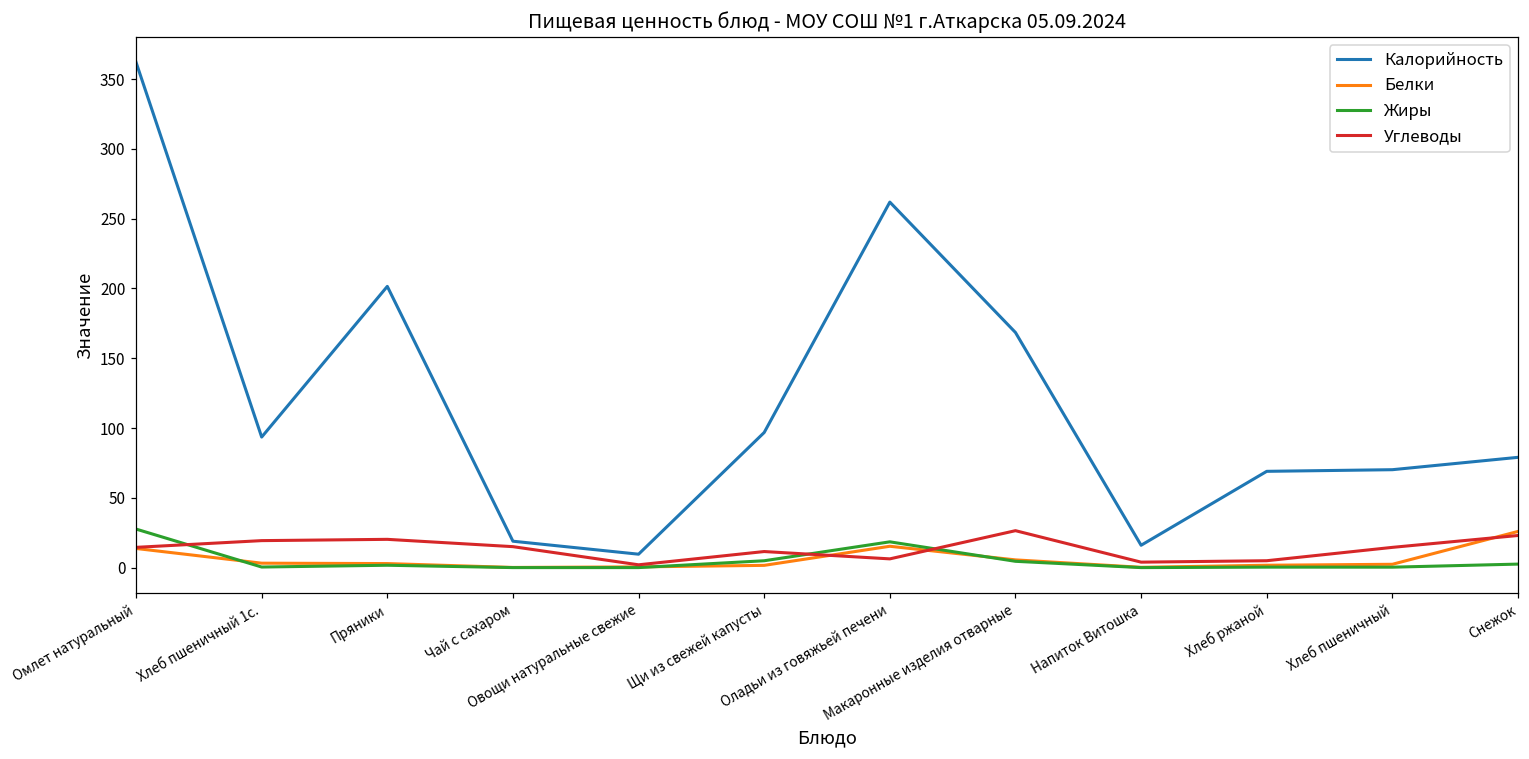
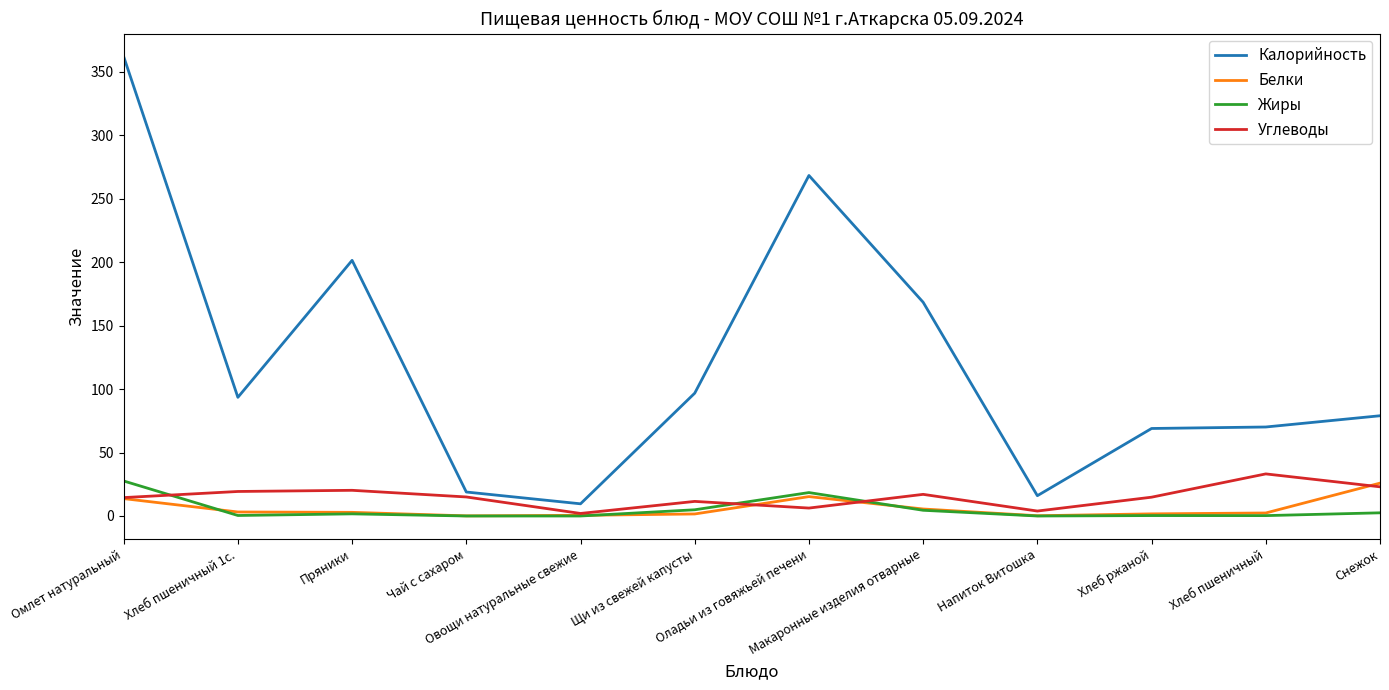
Калорийность, Оладьи из говяжьей печени: 262 -> 268
Углеводы, Макаронные изделия отварные: 26 -> 17
Углеводы, Хлеб ржаной: 5 -> 15
Углеводы, Хлеб пшеничный: 14 -> 33
